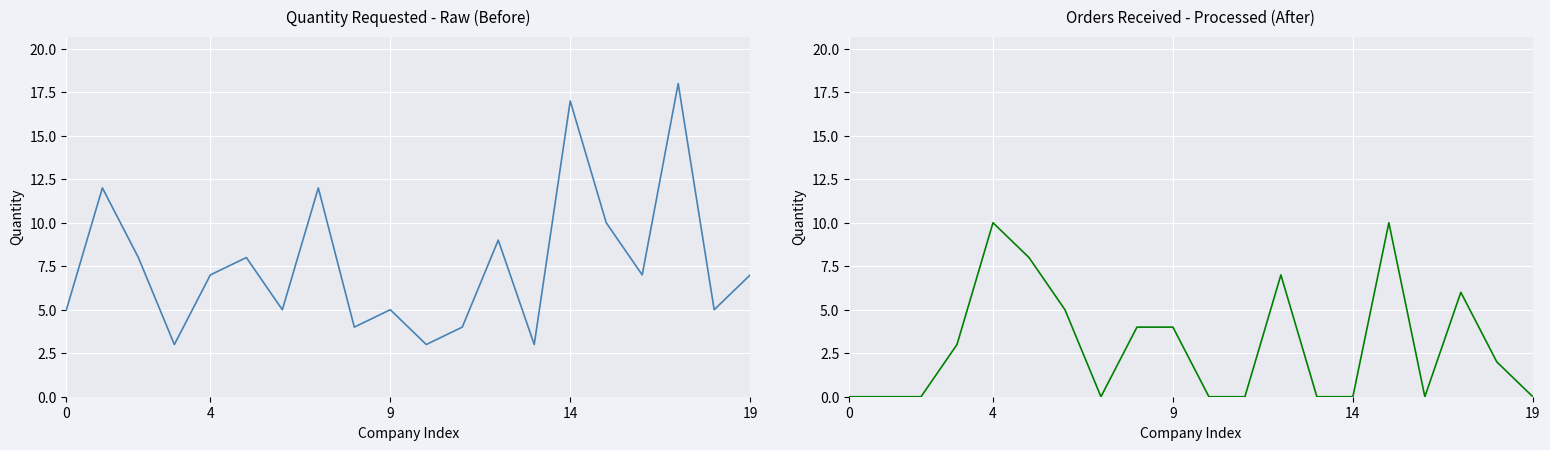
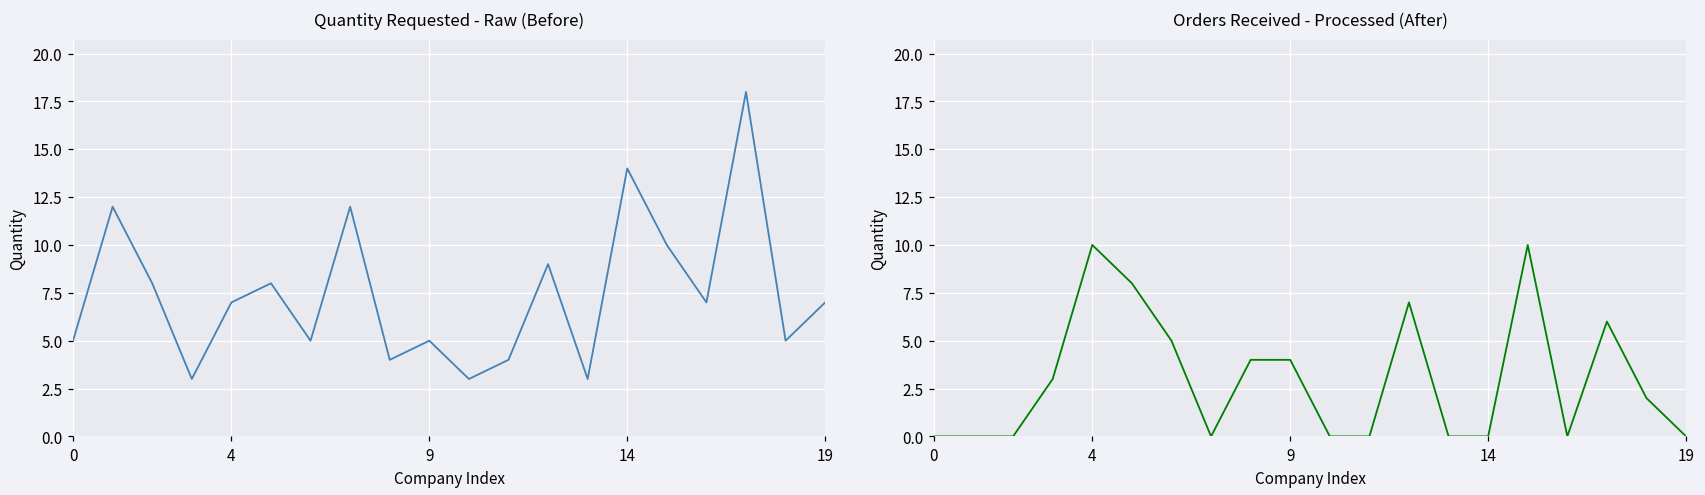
Quantity Requested - Raw (Before), 14: 17 -> 14
